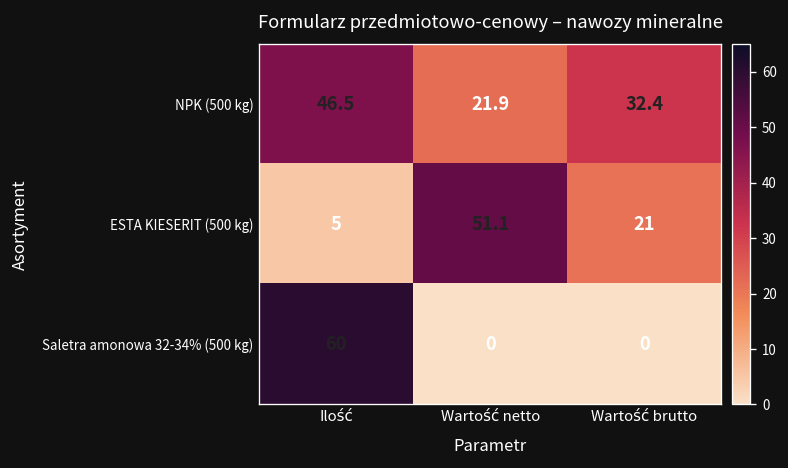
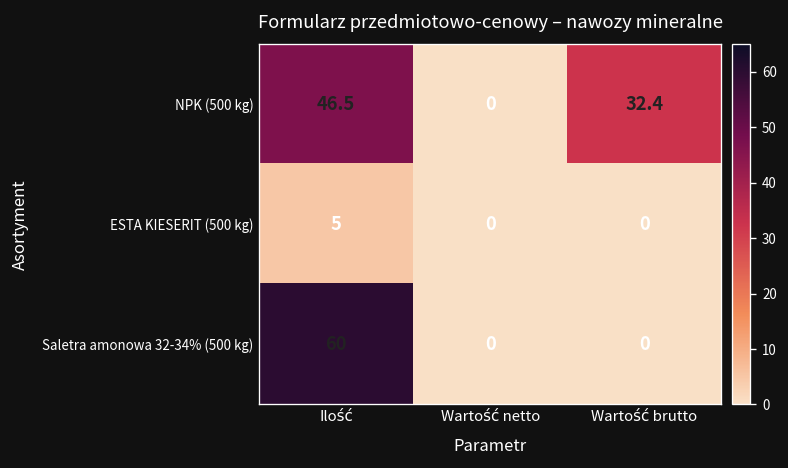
NPK (500 kg), Wartość netto: 21.9 -> 0
ESTA KIESERIT (500 kg), Wartość netto: 51.1 -> 0
ESTA KIESERIT (500 kg), Wartość brutto: 21 -> 0
